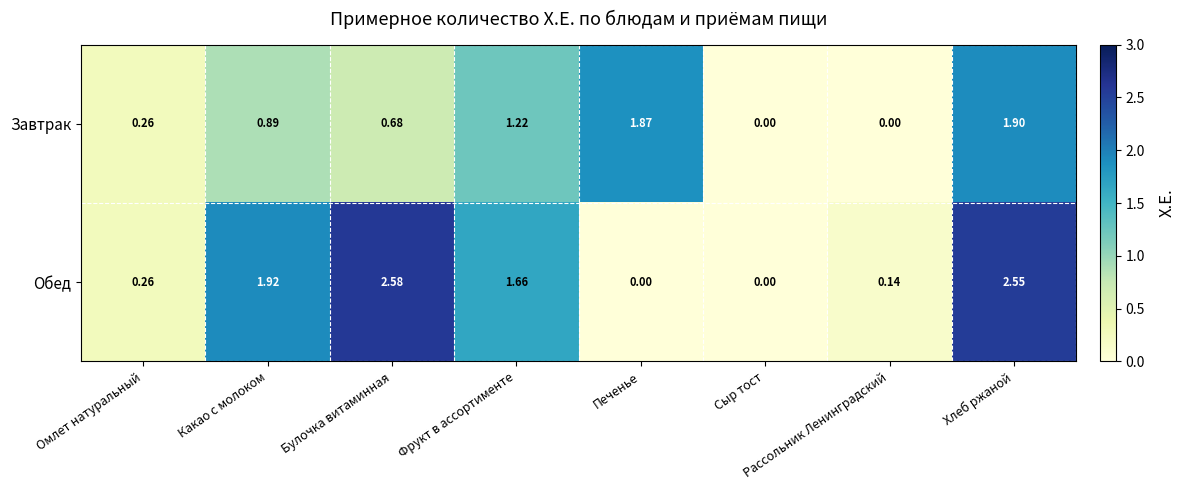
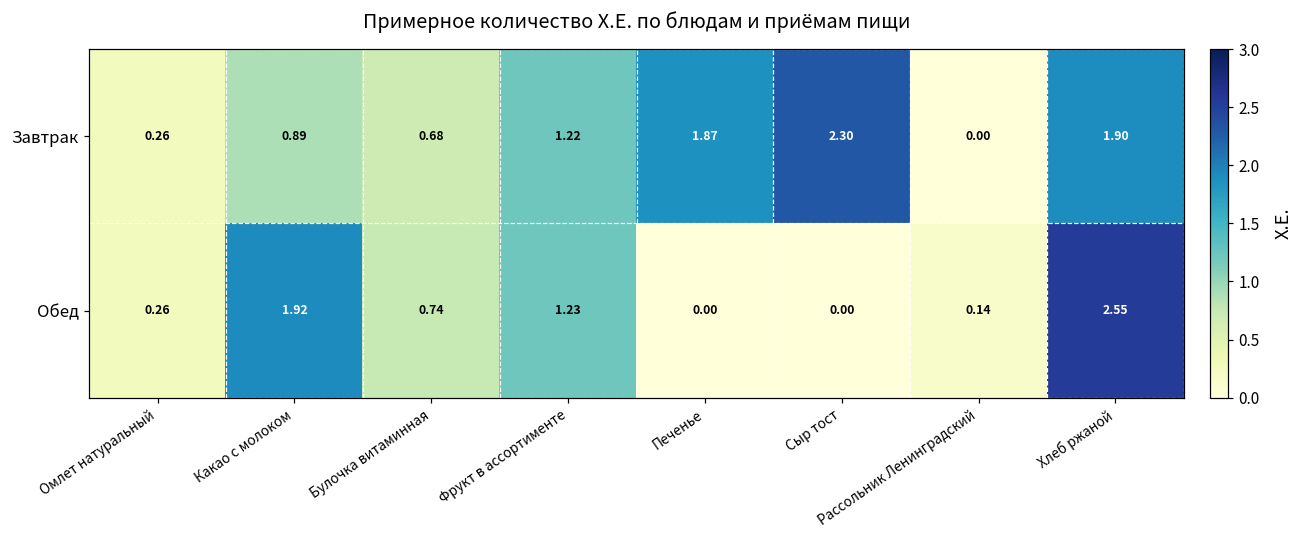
Завтрак, Сыр тост: 0.00 -> 2.30
Обед, Булочка витаминная: 2.58 -> 0.74
Обед, Фрукт в ассортименте: 1.66 -> 1.23
